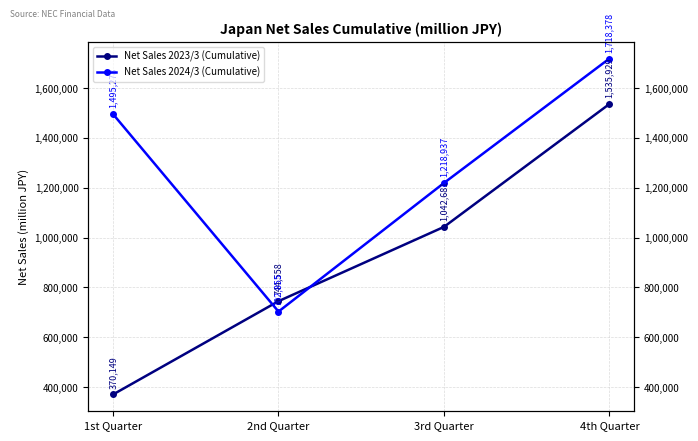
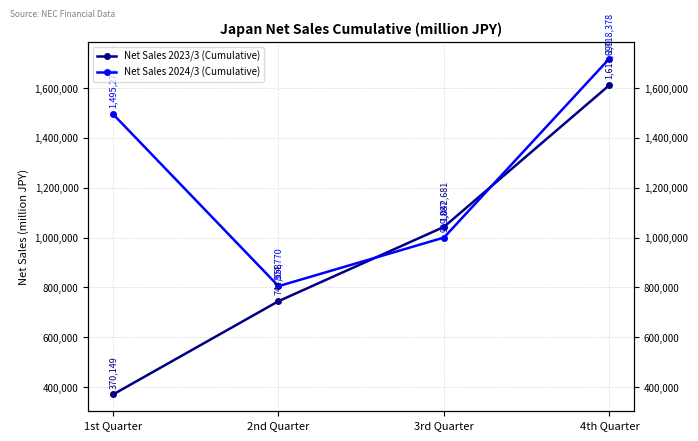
Net Sales 2024/3 (Cumulative), 2nd Quarter: 702,855 -> 804,770
Net Sales 2024/3 (Cumulative), 3rd Quarter: 1,218,937 -> 999,887
Net Sales 2023/3 (Cumulative), 4th Quarter: 1,535,929 -> 1,611,699
